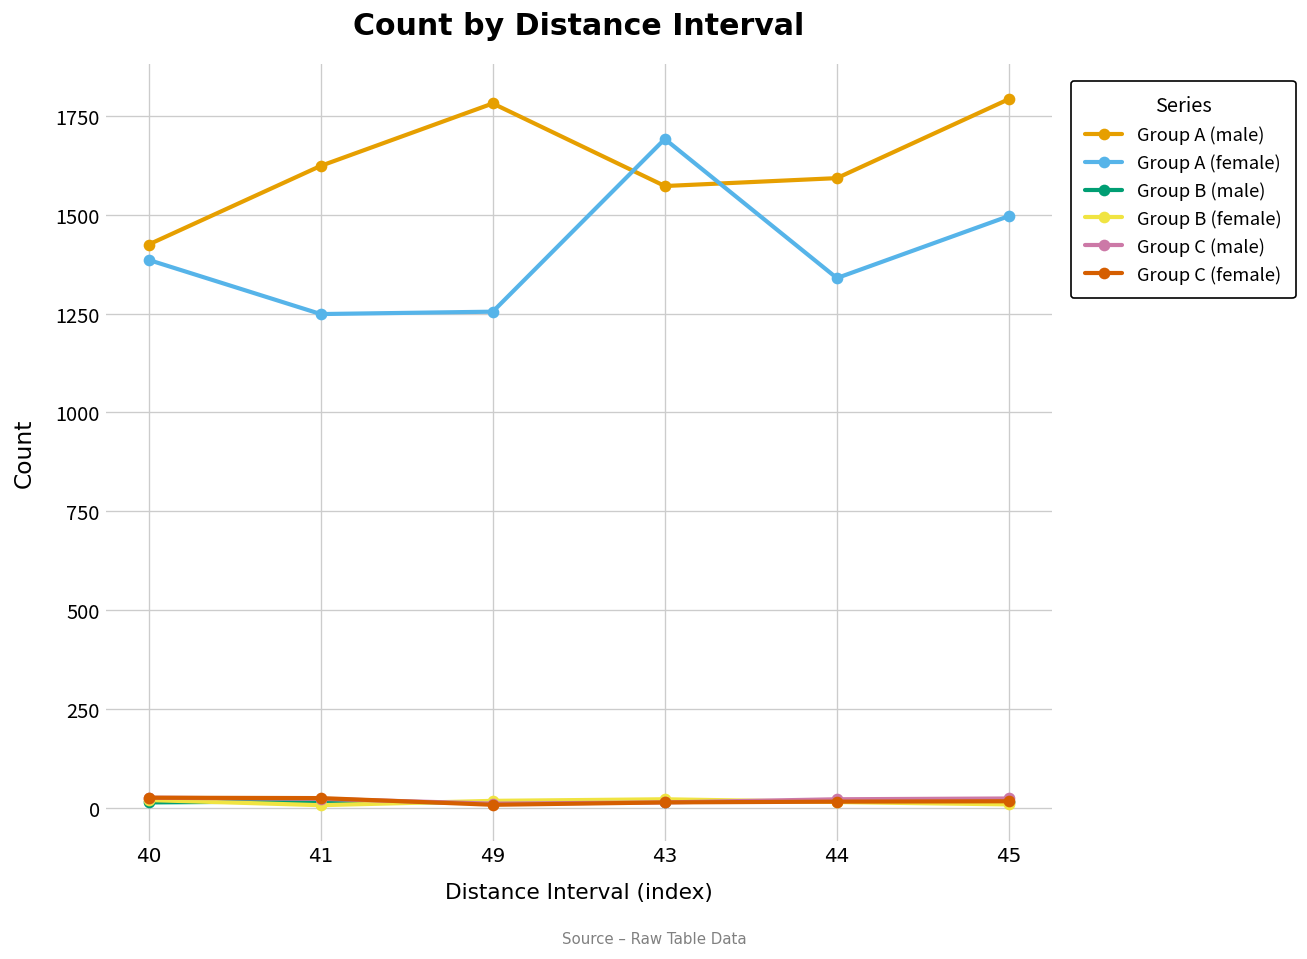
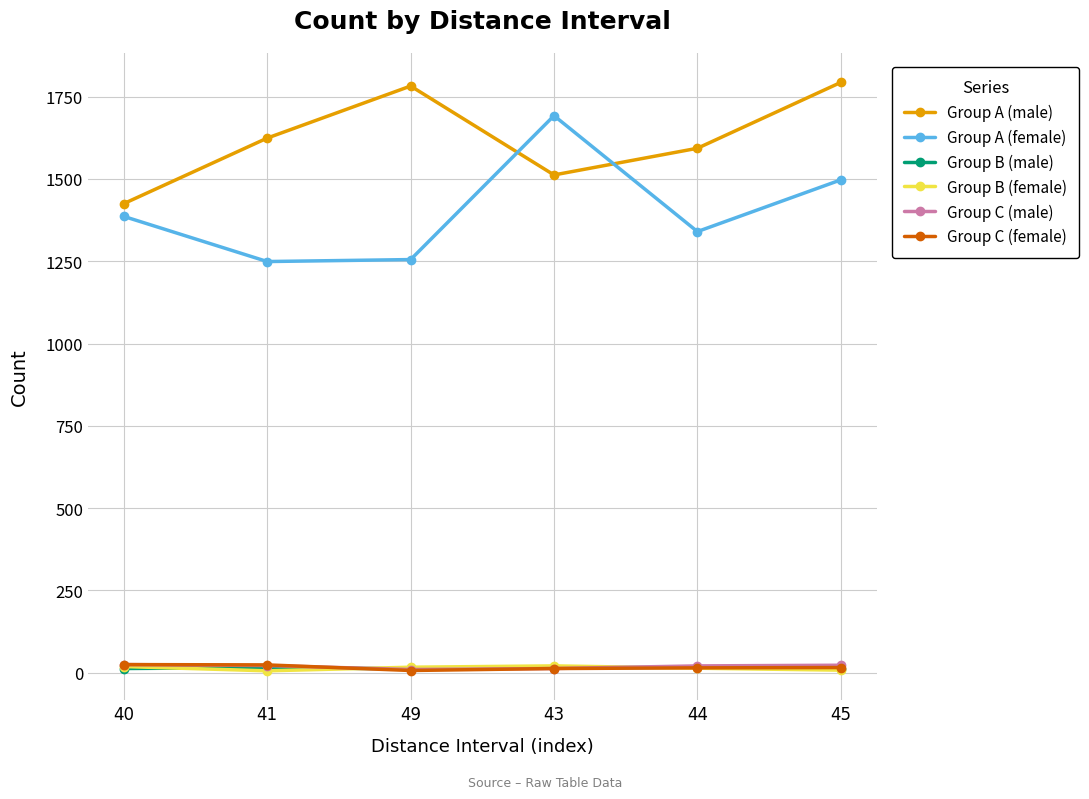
Group A (male), 43: 1570 -> 1510
